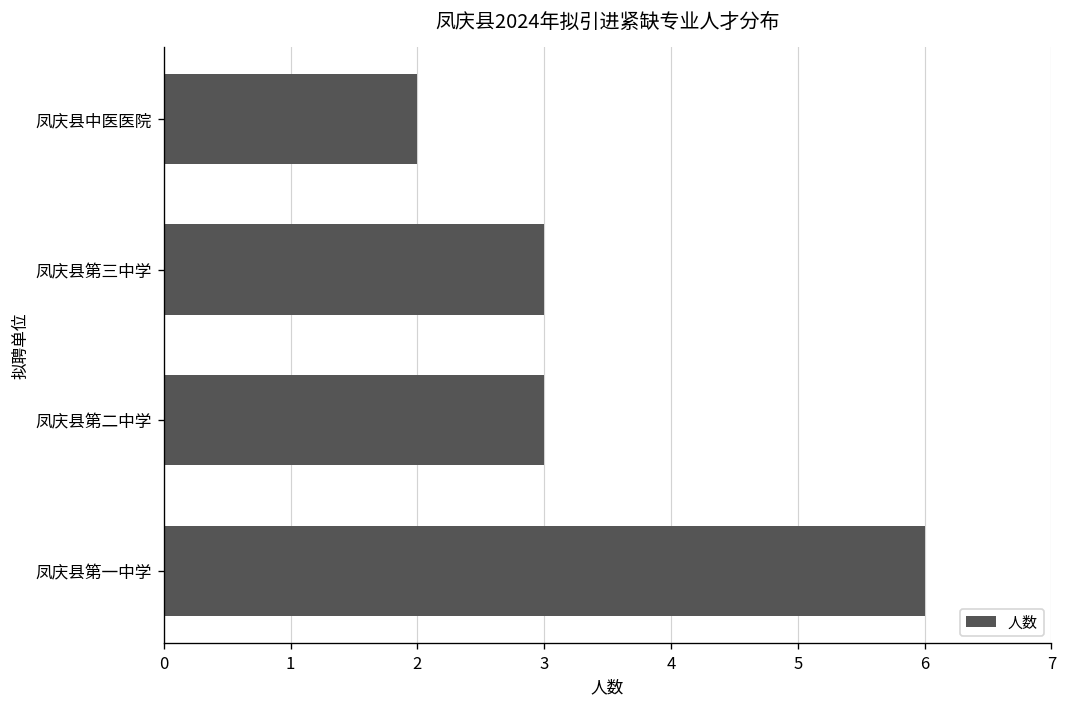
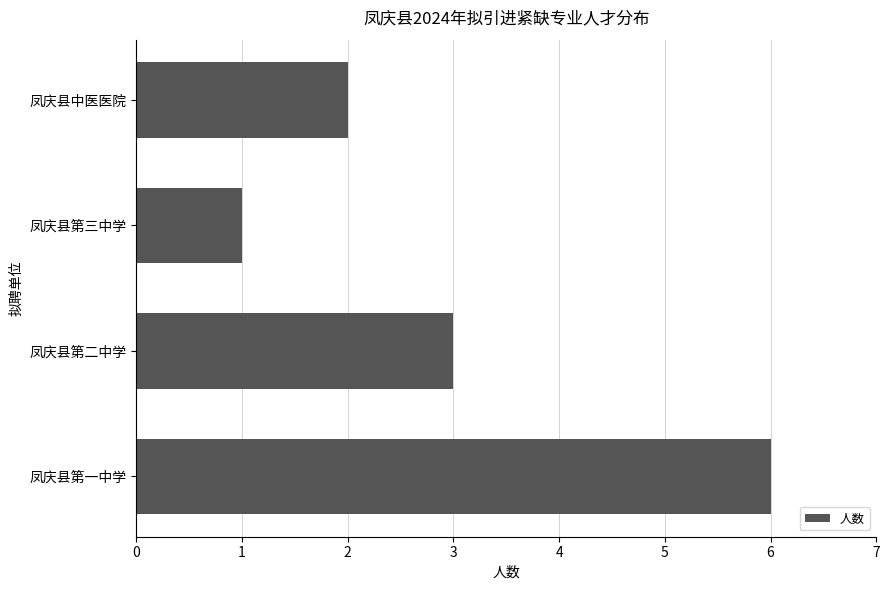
凤庆县第三中学: 3 -> 1
